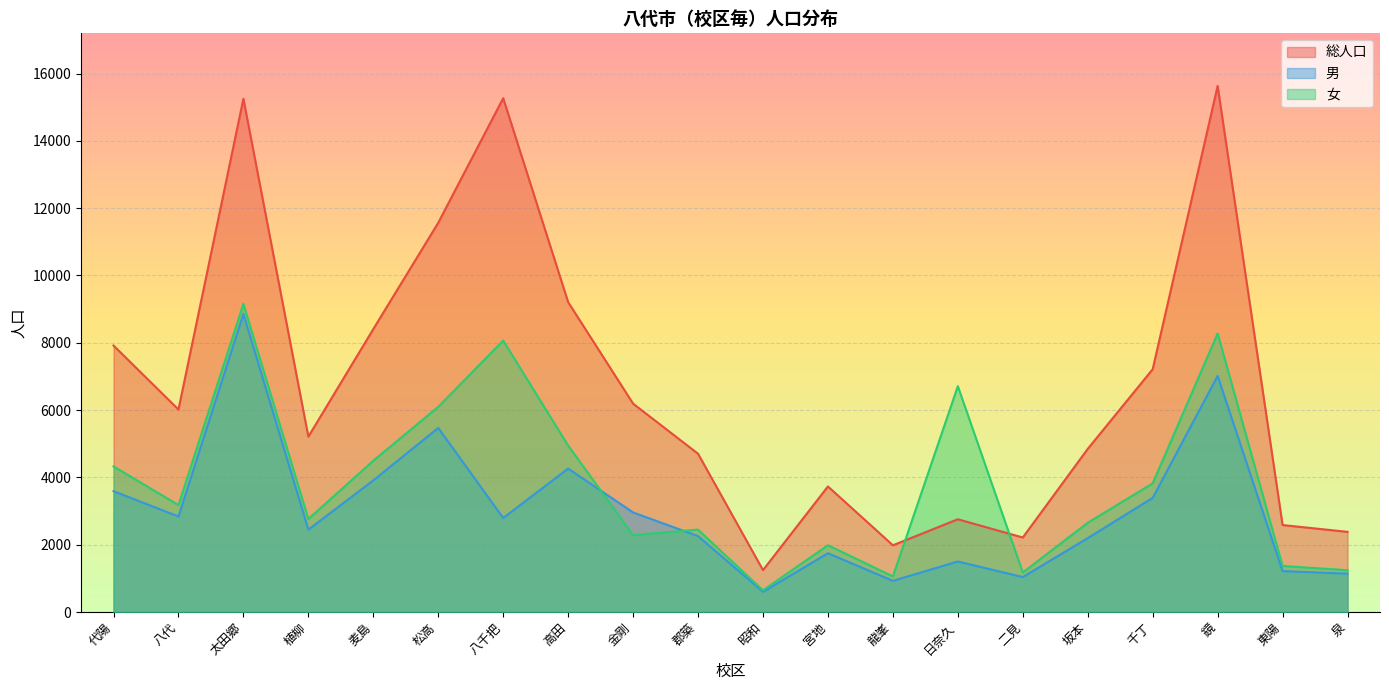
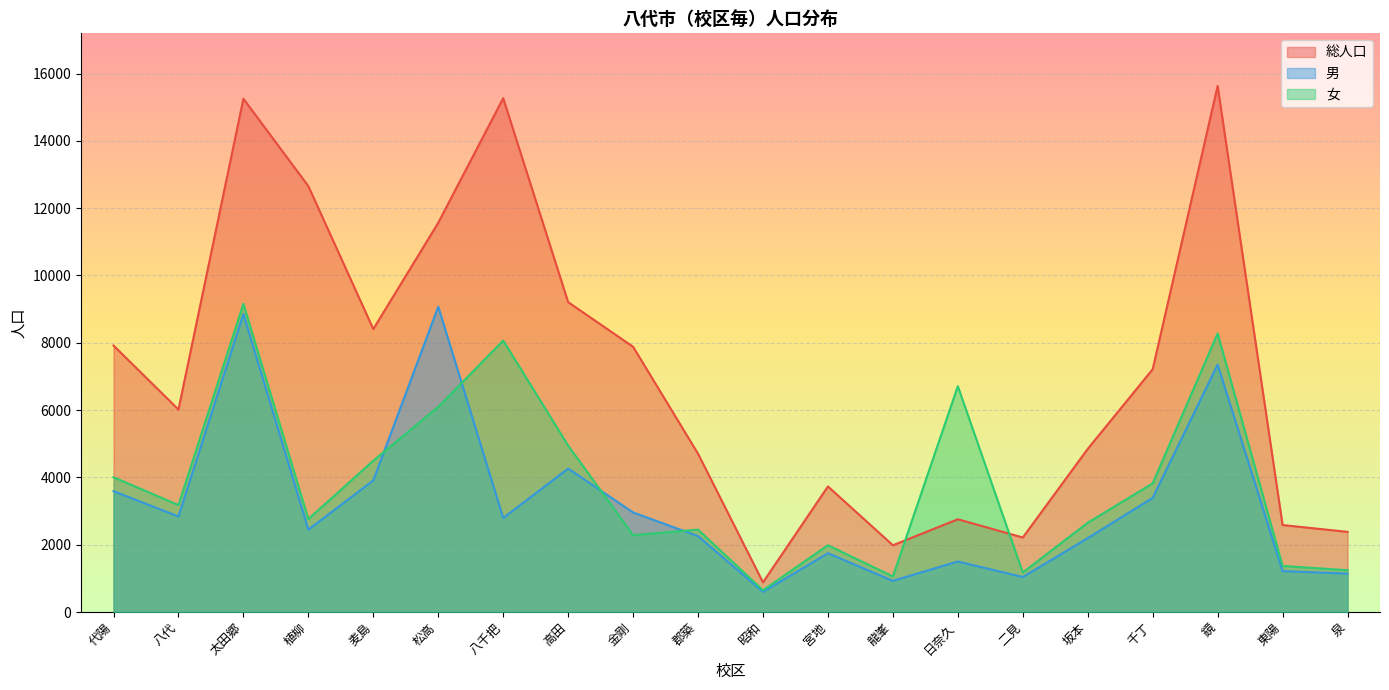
女, 代陽: 4300 -> 4000
総人口, 植柳: 5200 -> 12700
男, 松高: 5500 -> 9100
総人口, 金剛: 6200 -> 7900
総人口, 昭和: 1200 -> 900
男, 鏡: 7000 -> 7400
